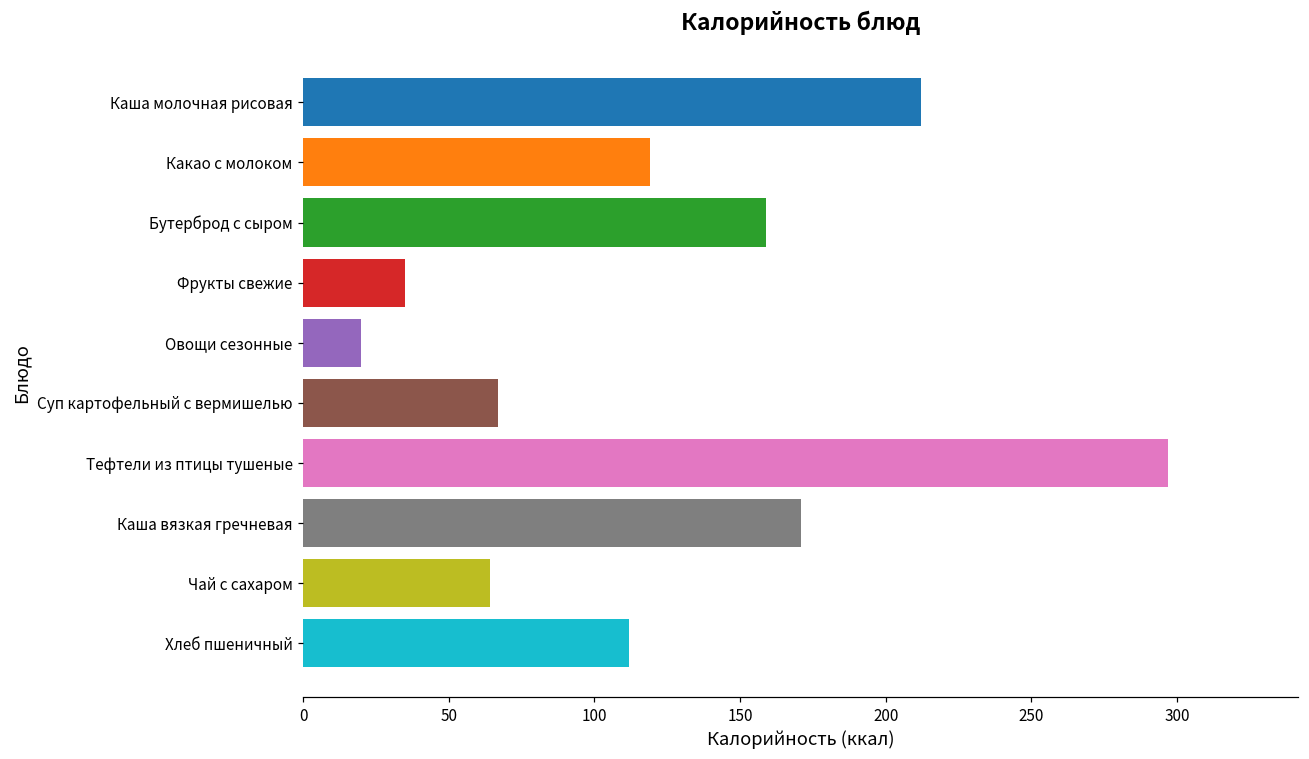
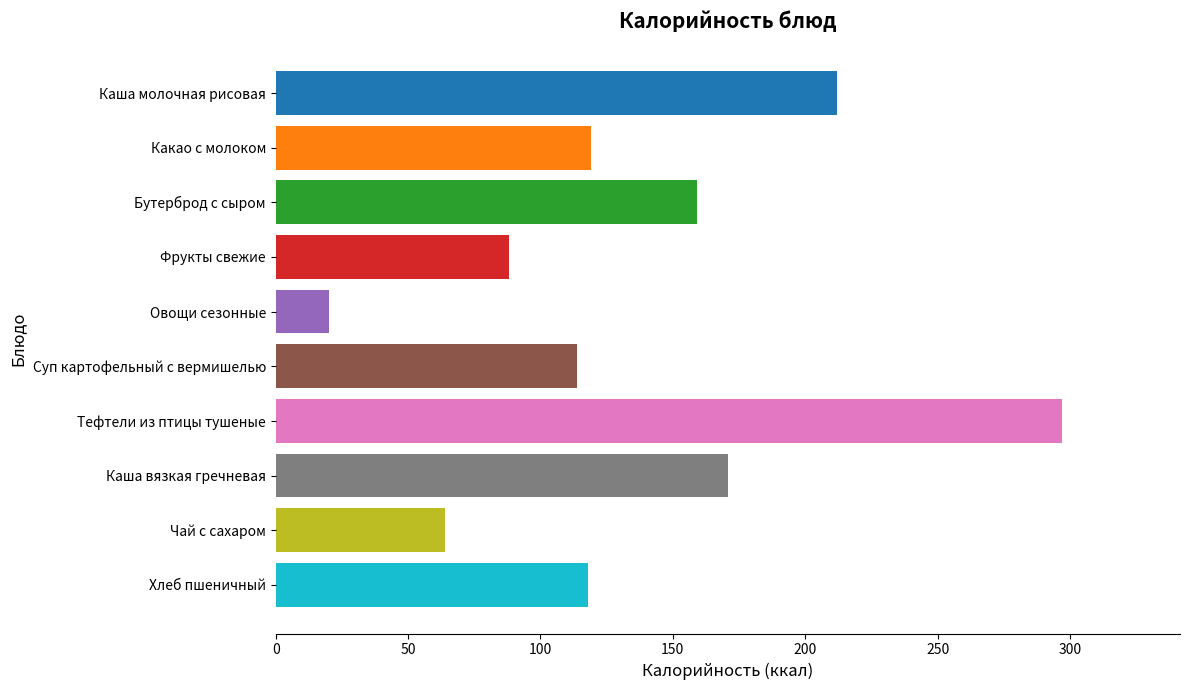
Фрукты свежие: 35 -> 88
Суп картофельный с вермишелью: 67 -> 114
Хлеб пшеничный: 112 -> 118
